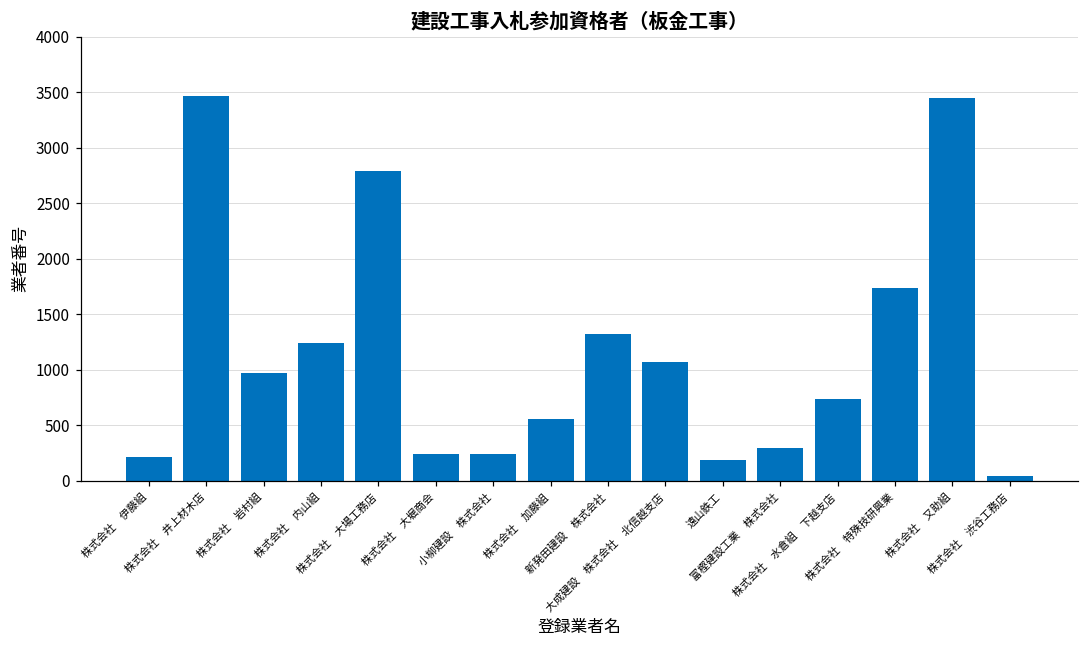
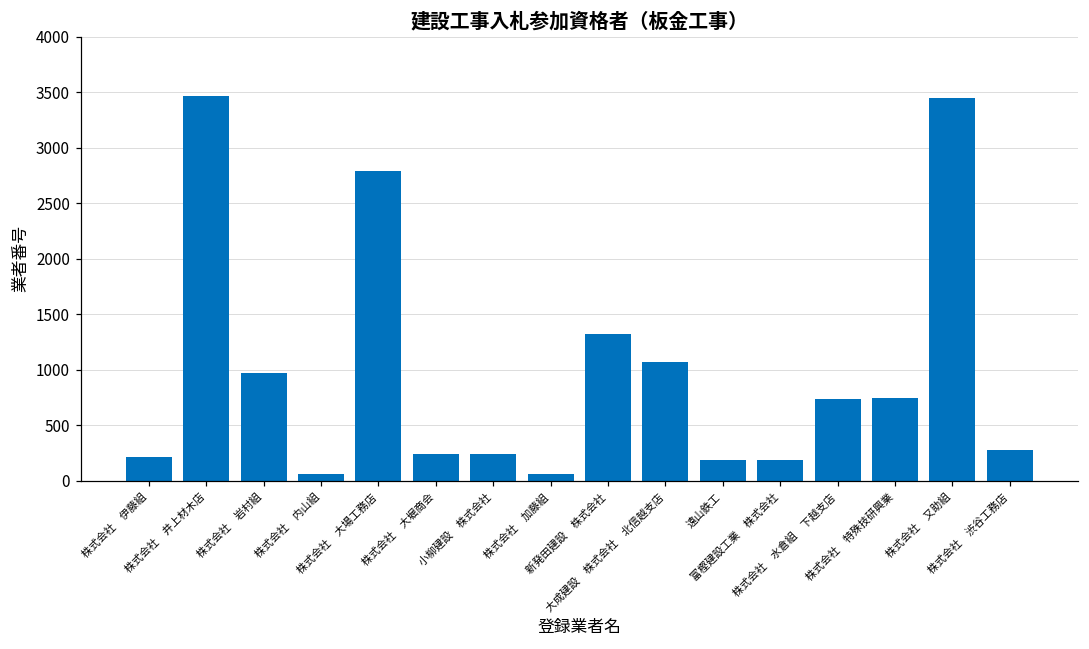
株式会社 内山組: 1240 -> 60
株式会社 加藤組: 560 -> 60
富樫建設工業 株式会社: 300 -> 190
株式会社 特殊技研興業: 1740 -> 740
株式会社 渋谷工務店: 40 -> 280
